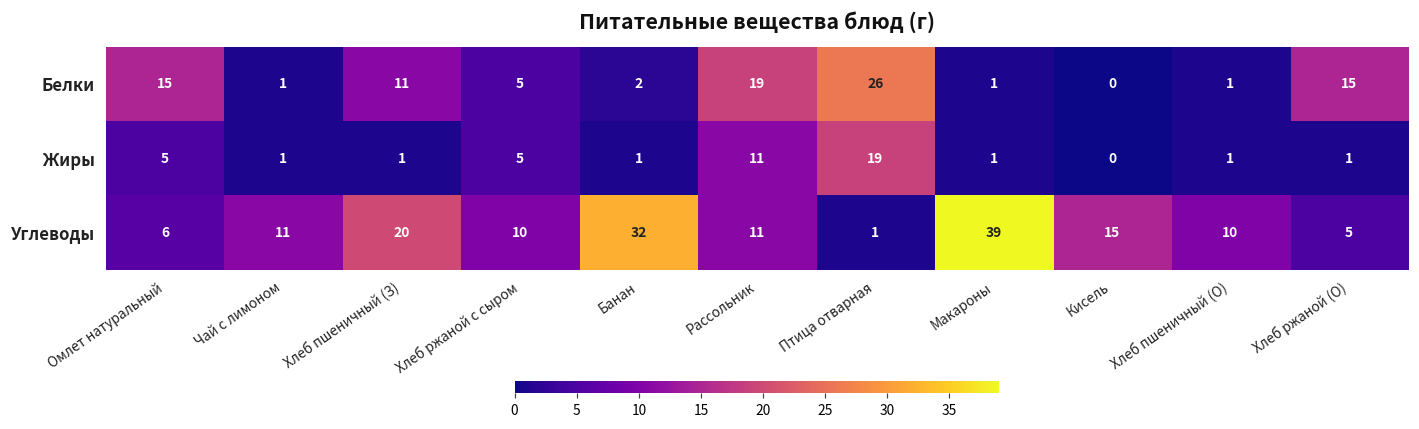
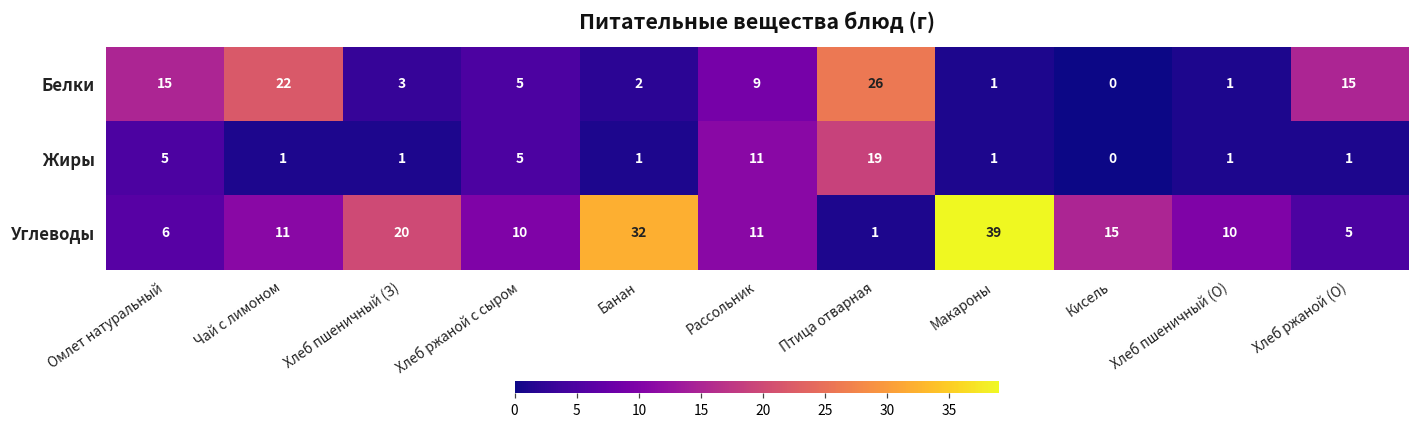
Белки, Чай с лимоном: 1 -> 22
Белки, Хлеб пшеничный (З): 11 -> 3
Белки, Рассольник: 19 -> 9
